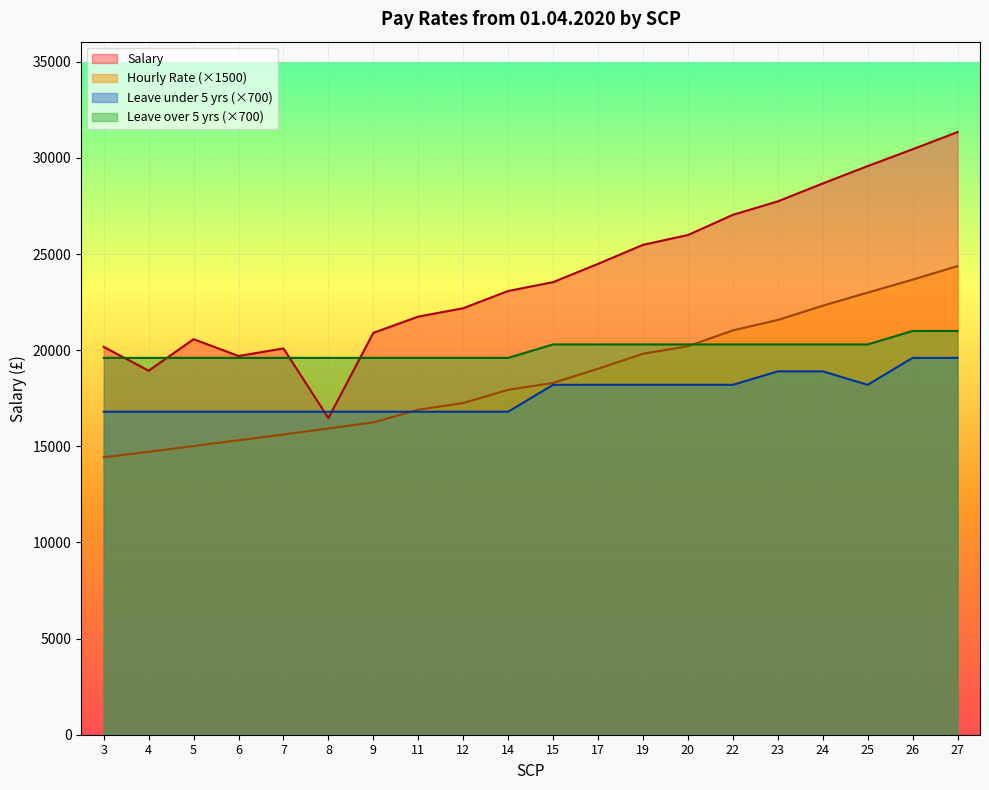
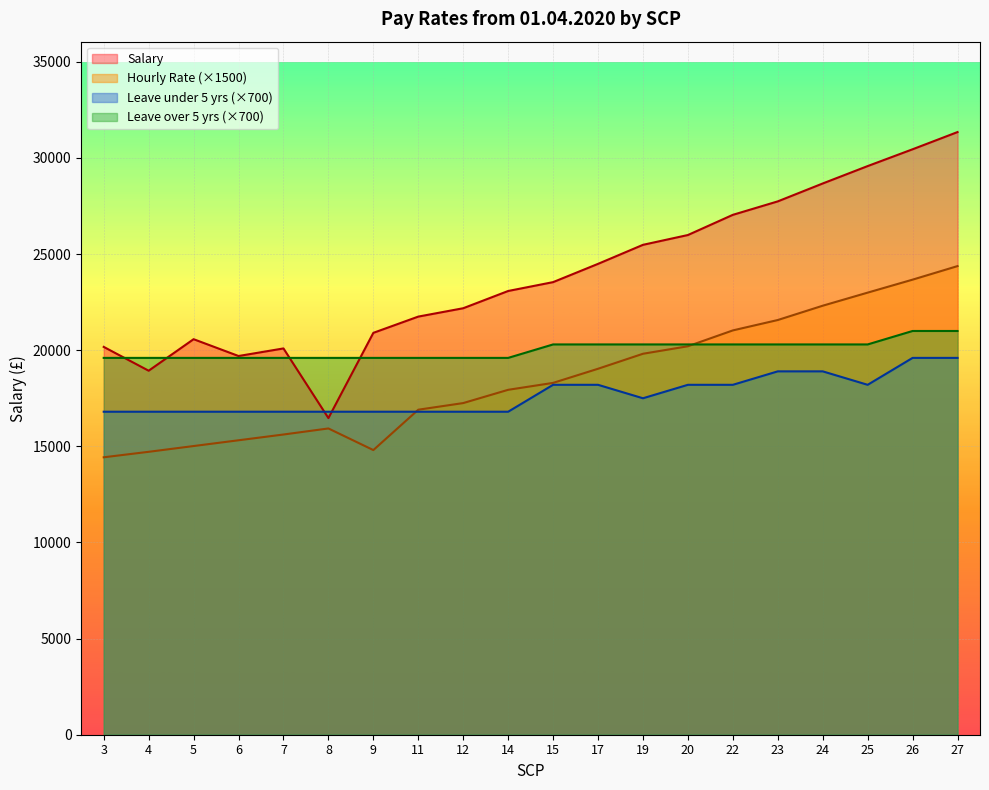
Hourly Rate (×1500), 9: 16200 -> 14800
Leave under 5 yrs (×700), 19: 18200 -> 17500
